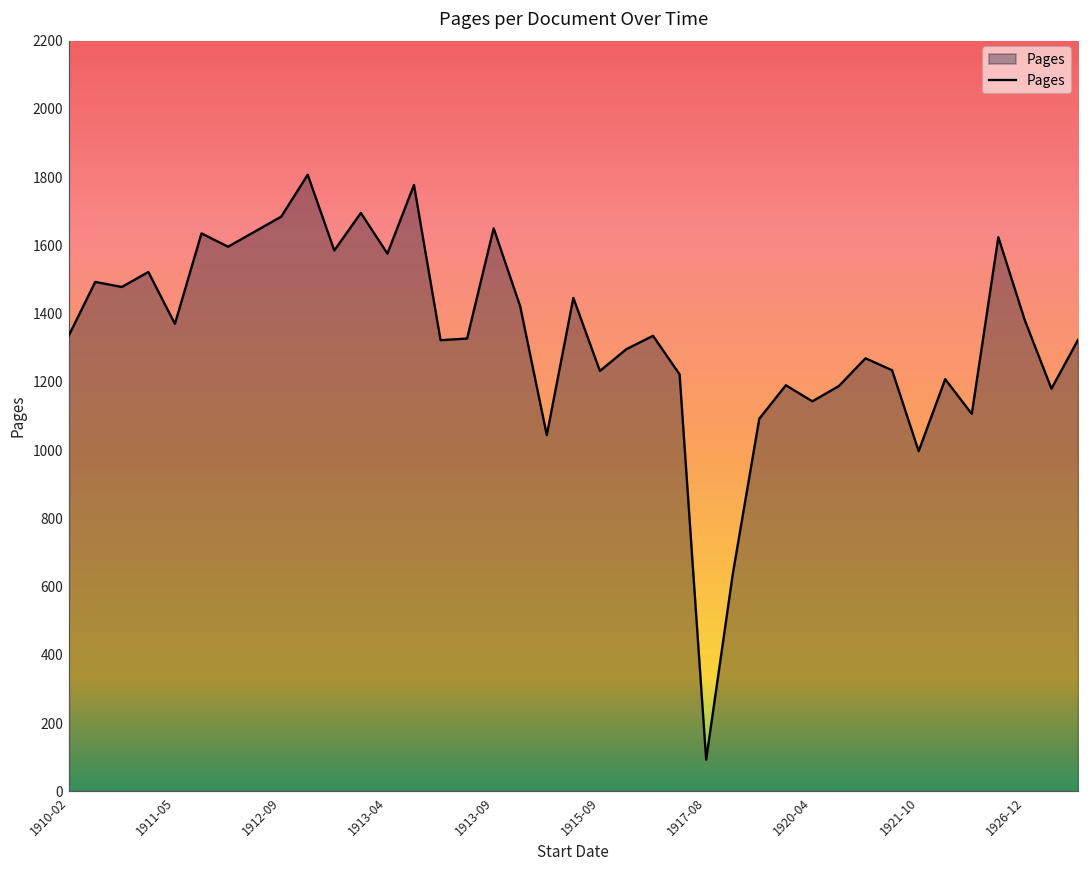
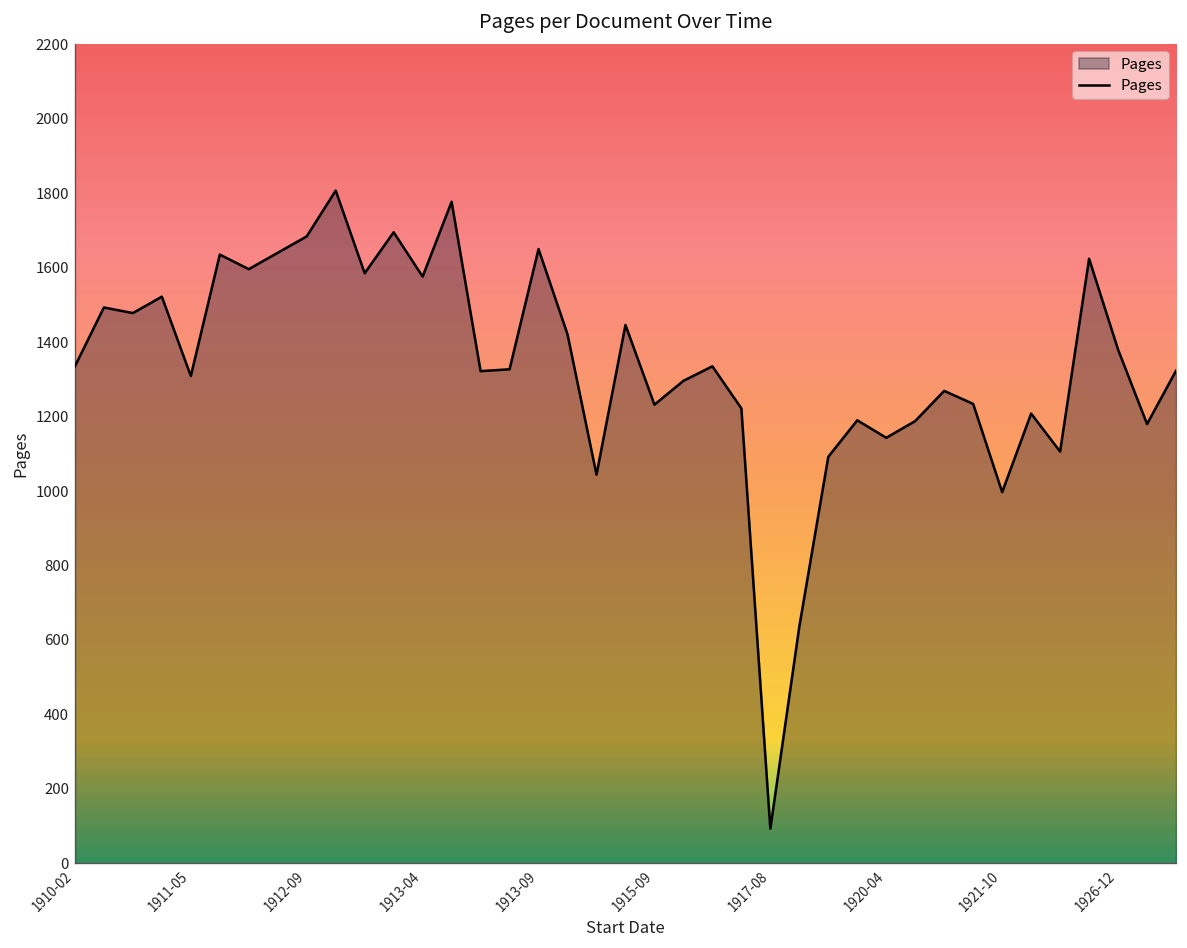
1911-05: 1370 -> 1310
